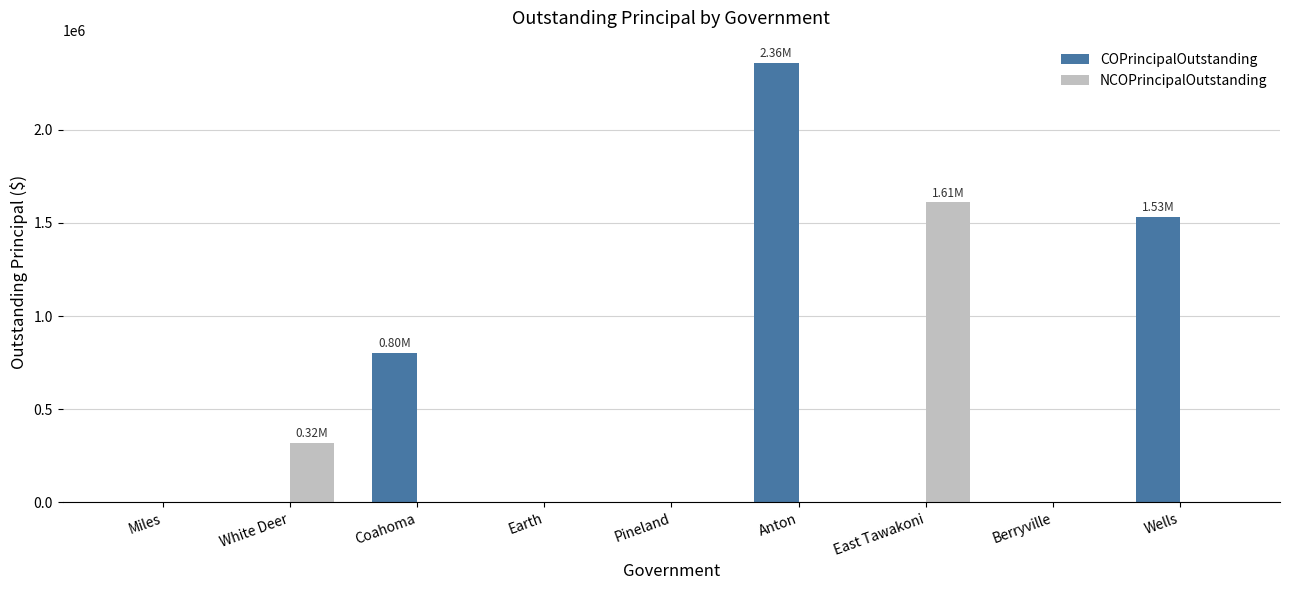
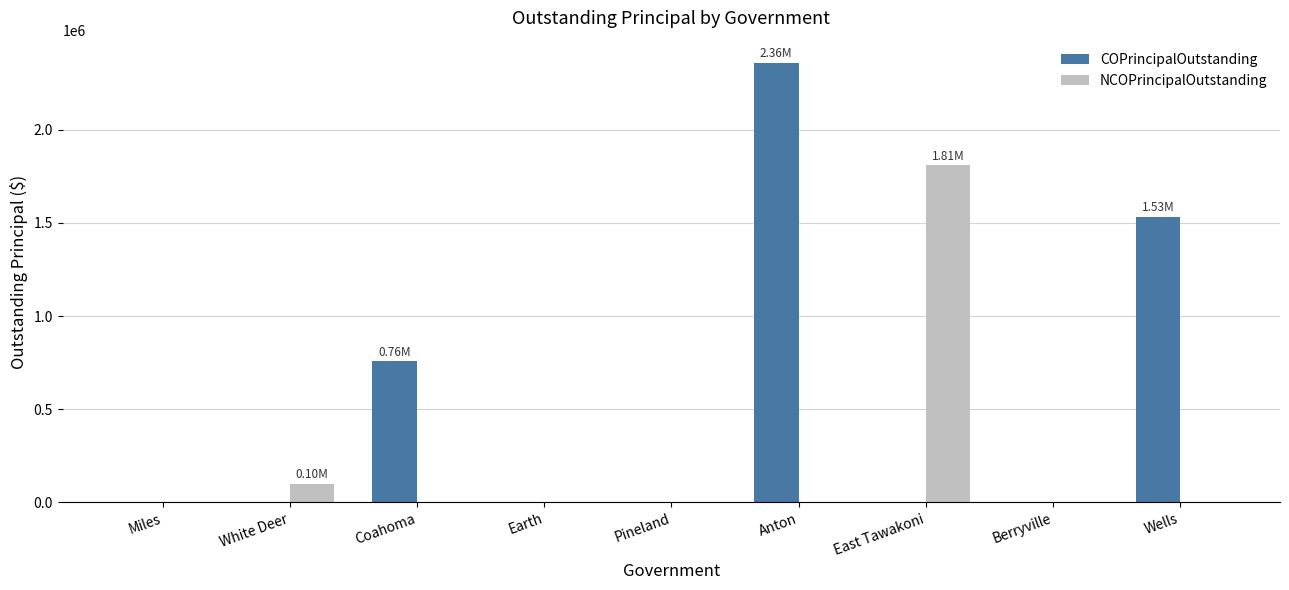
NCOPrincipalOutstanding, White Deer: 0.32M -> 0.10M
COPrincipalOutstanding, Coahoma: 0.80M -> 0.76M
NCOPrincipalOutstanding, East Tawakoni: 1.61M -> 1.81M
